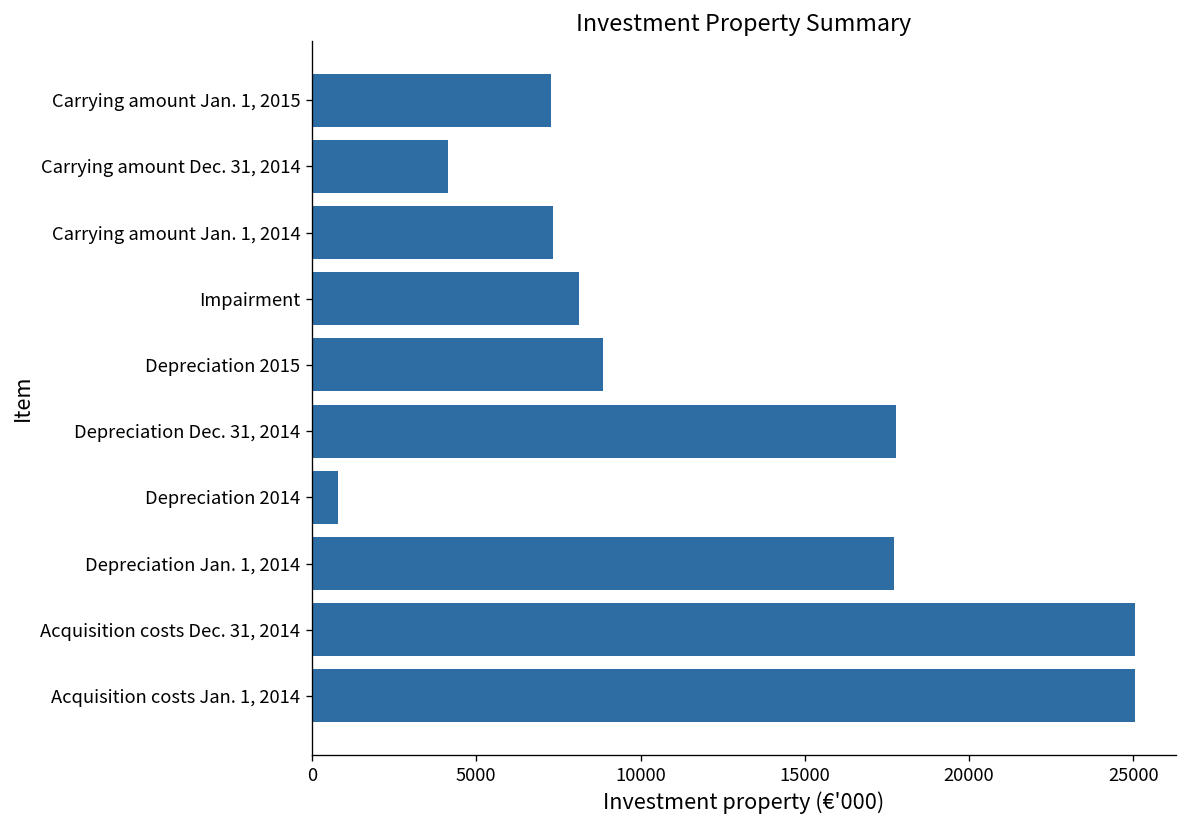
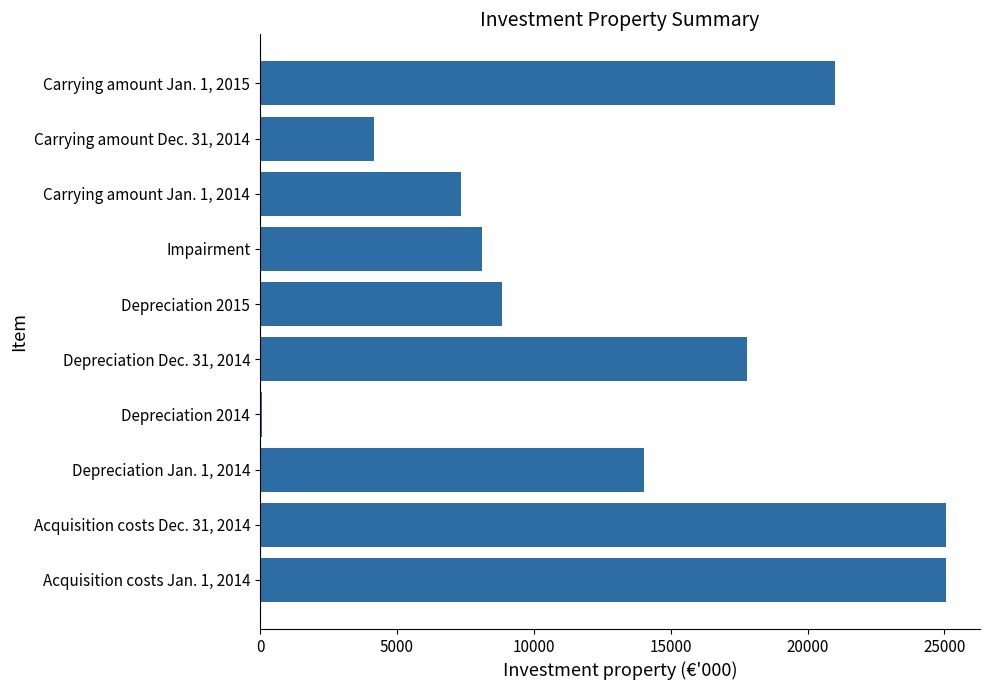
Carrying amount Jan. 1, 2015: 7300 -> 21000
Depreciation 2014: 800 -> 100
Depreciation Jan. 1, 2014: 17700 -> 14000
